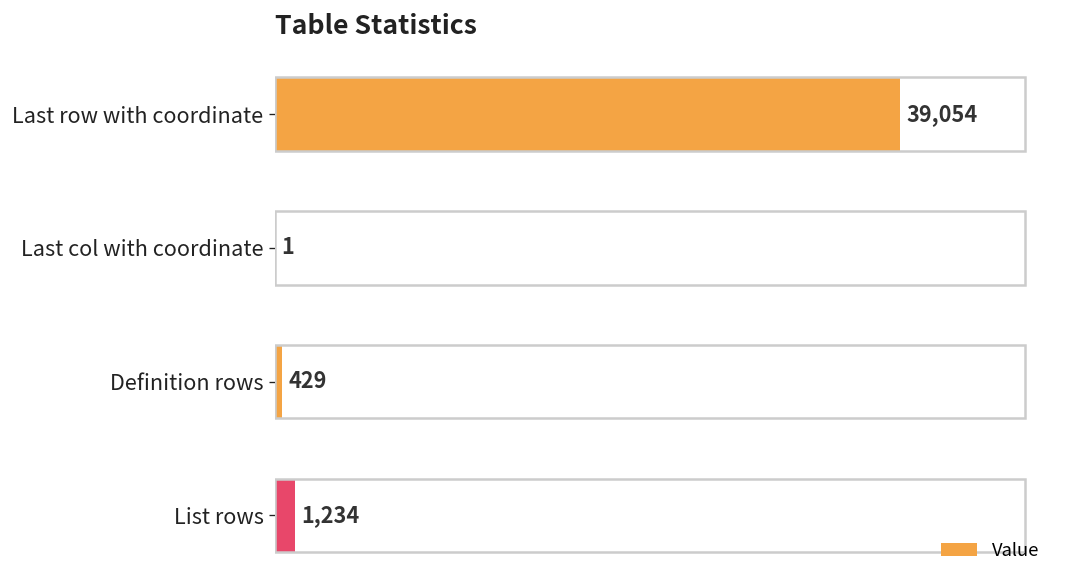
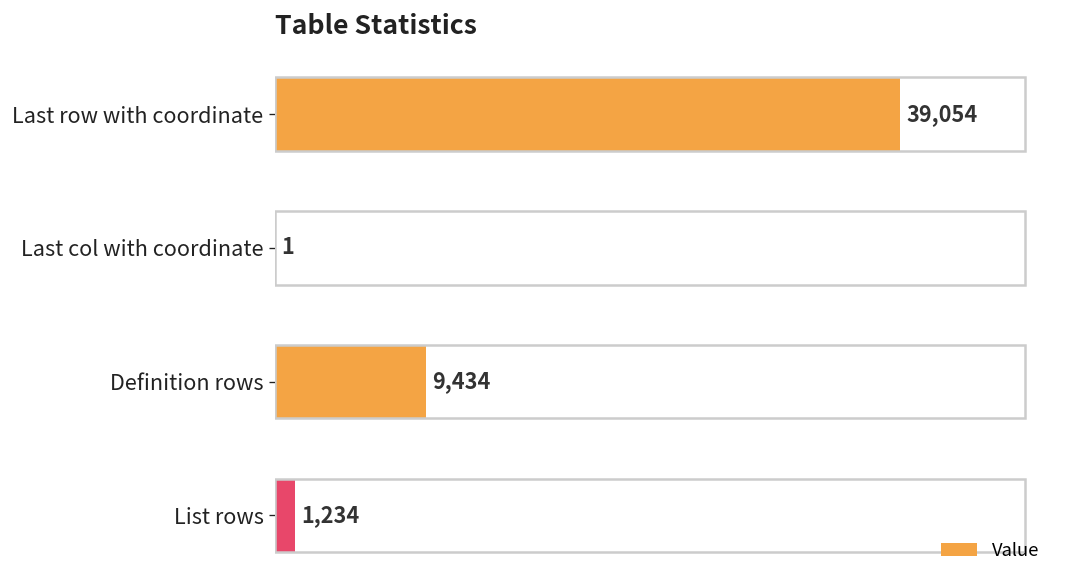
Definition rows: 429 -> 9,434
